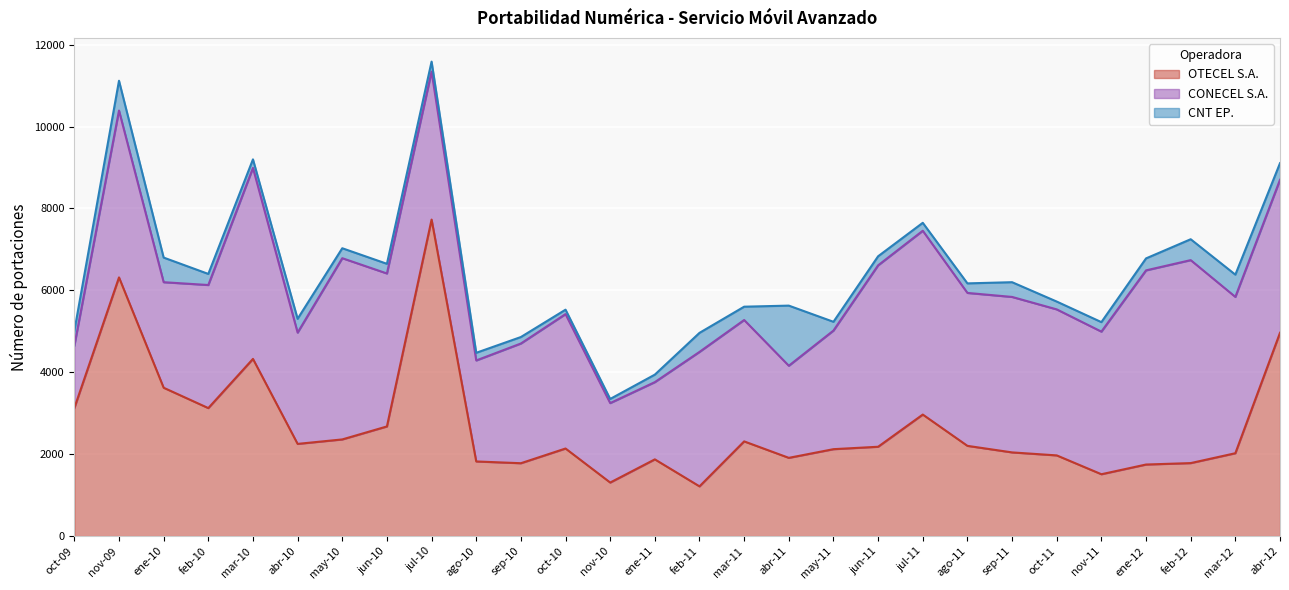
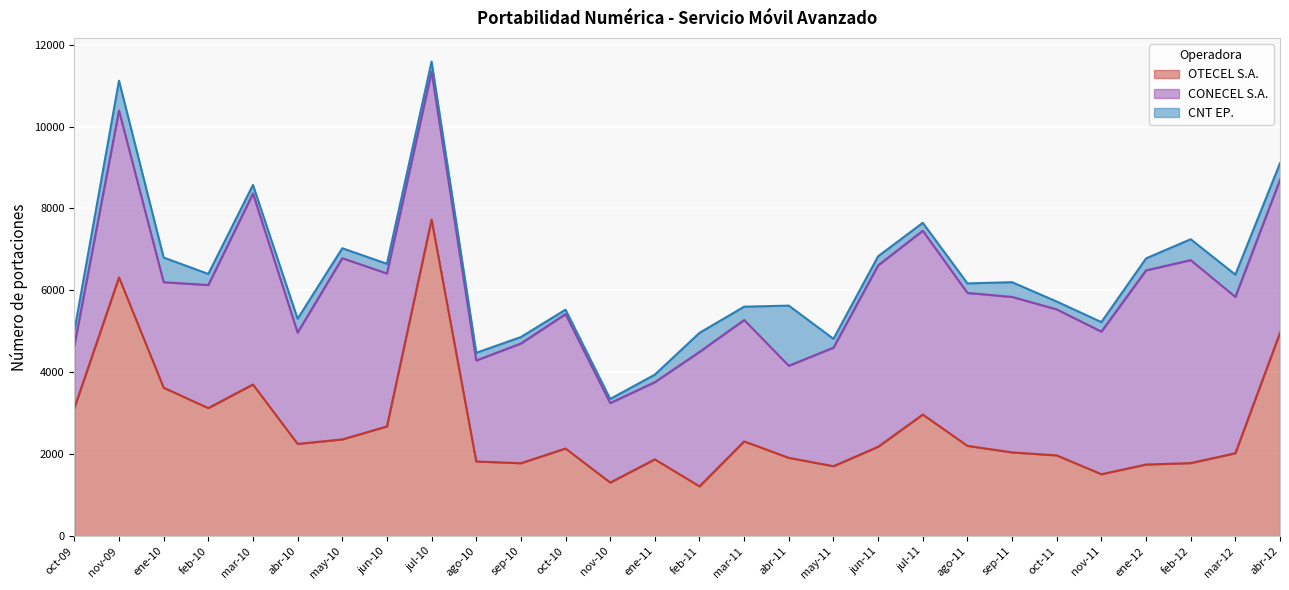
OTECEL S.A., mar-10: 4300 -> 3700
OTECEL S.A., may-11: 2100 -> 1700
